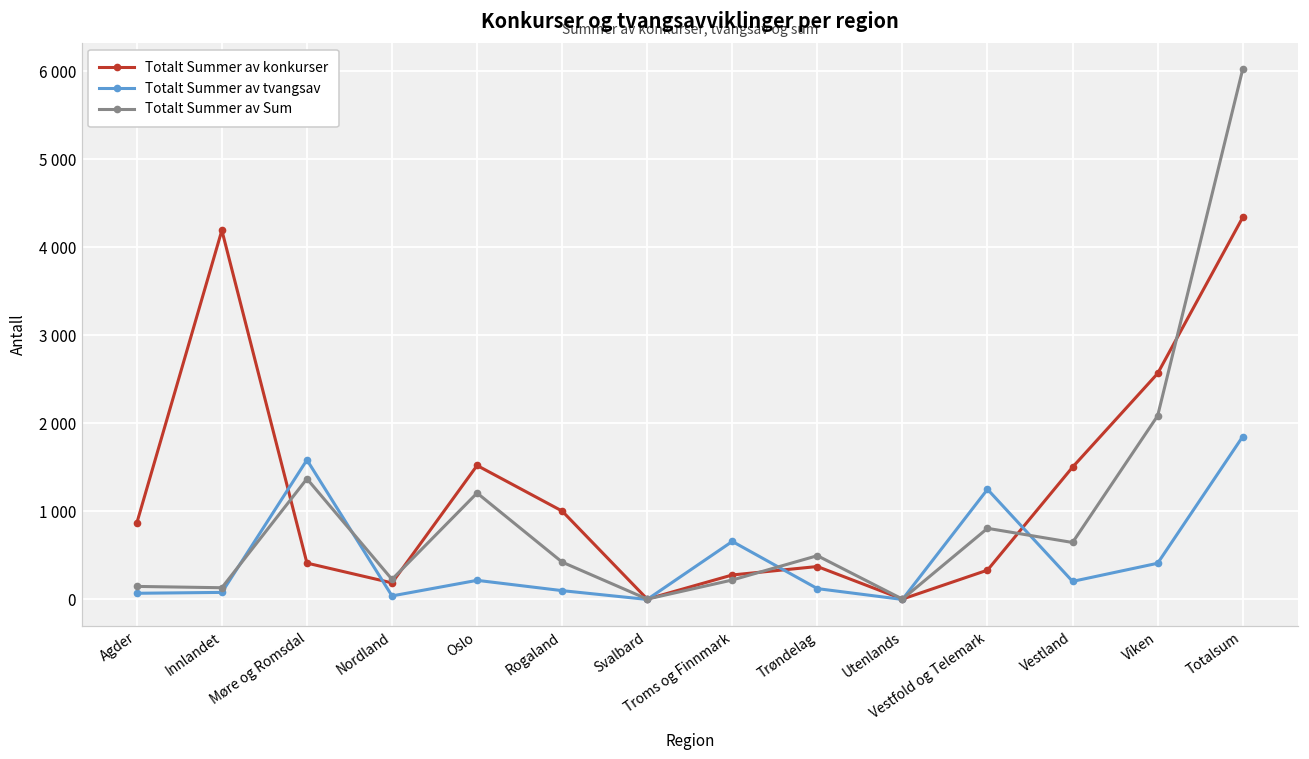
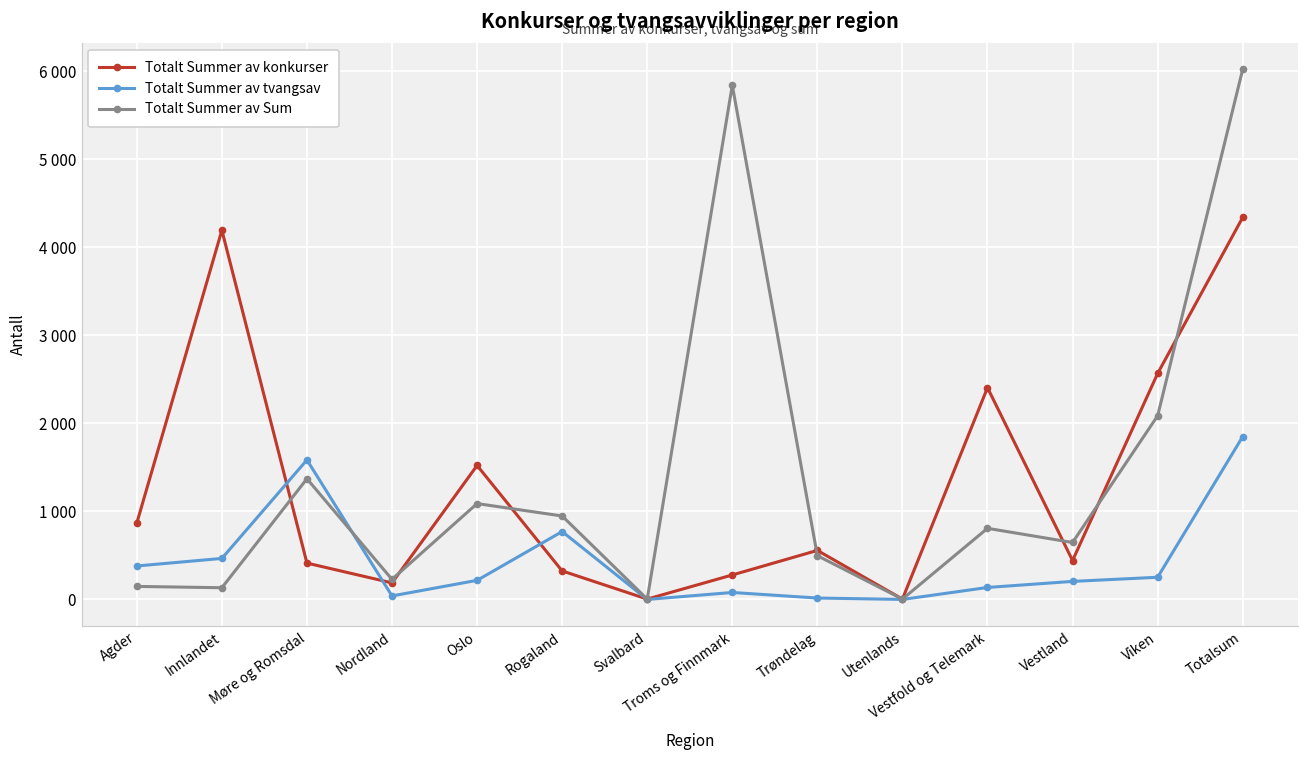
Totalt Summer av tvangsav, Agder: 100 -> 400
Totalt Summer av tvangsav, Innlandet: 100 -> 500
Totalt Summer av Sum, Oslo: 1200 -> 1100
Totalt Summer av konkurser, Rogaland: 1000 -> 300
Totalt Summer av tvangsav, Rogaland: 100 -> 800
Totalt Summer av Sum, Rogaland: 400 -> 900
Totalt Summer av tvangsav, Troms og Finnmark: 700 -> 100
Totalt Summer av Sum, Troms og Finnmark: 200 -> 5800
Totalt Summer av konkurser, Trøndelag: 400 -> 600
Totalt Summer av tvangsav, Trøndelag: 100 -> 0
Totalt Summer av konkurser, Vestfold og Telemark: 300 -> 2400
Totalt Summer av tvangsav, Vestfold og Telemark: 1300 -> 100
Totalt Summer av konkurser, Vestland: 1500 -> 400
Totalt Summer av tvangsav, Viken: 400 -> 300
